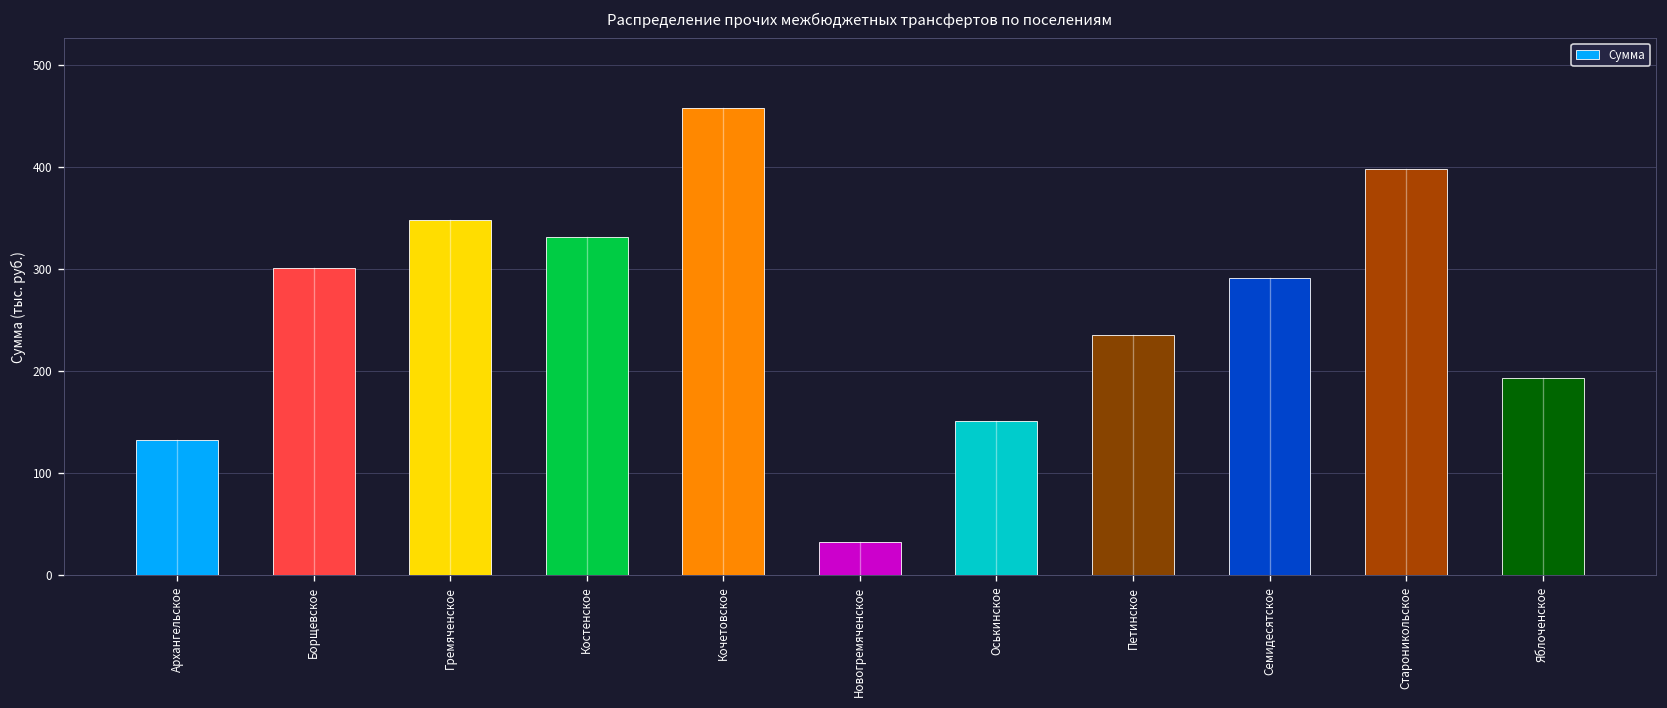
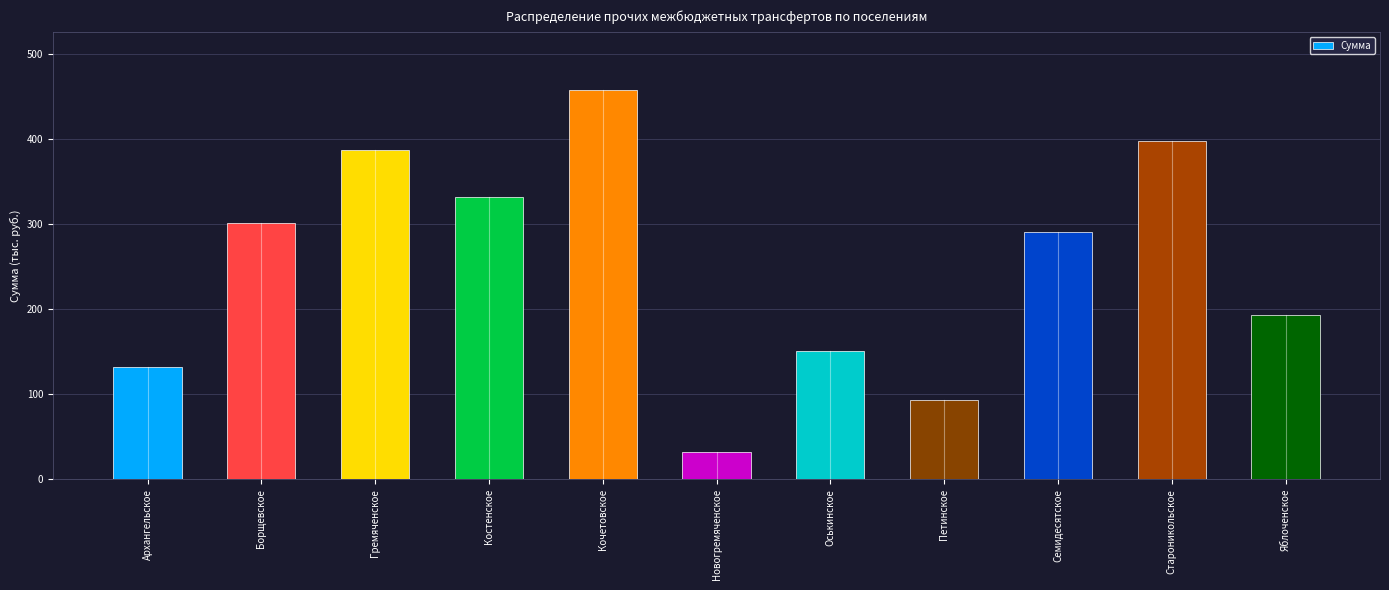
Сумма, Гремяченское: 350 -> 390
Сумма, Петинское: 240 -> 90
